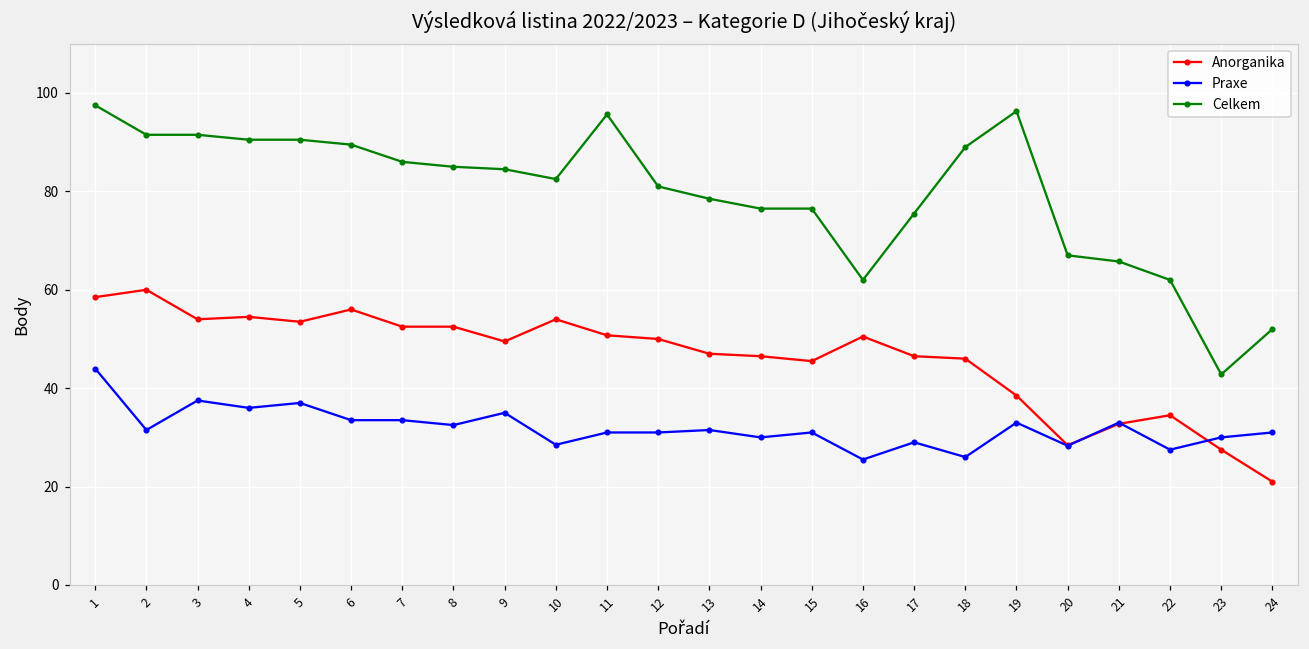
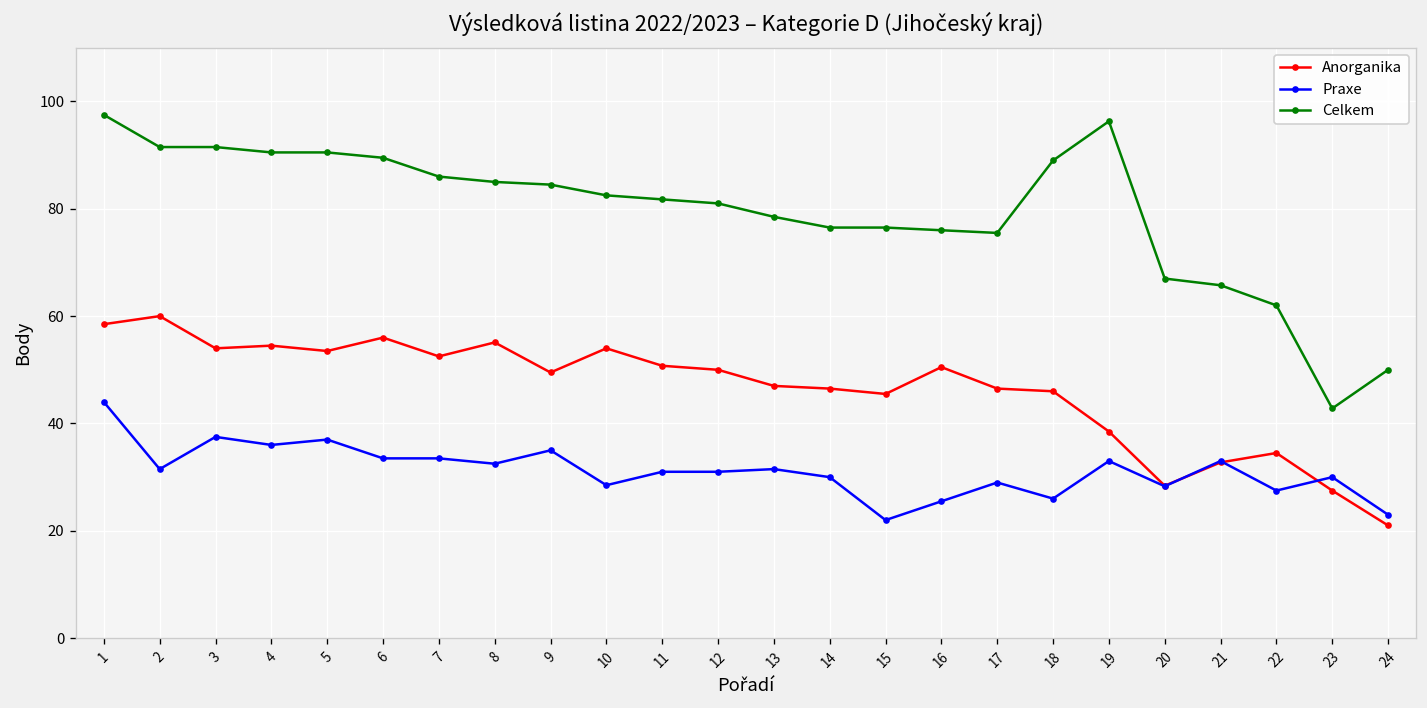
Anorganika, 8: 53 -> 55
Celkem, 11: 96 -> 82
Praxe, 15: 31 -> 22
Celkem, 16: 62 -> 76
Praxe, 24: 31 -> 23
Celkem, 24: 52 -> 50
